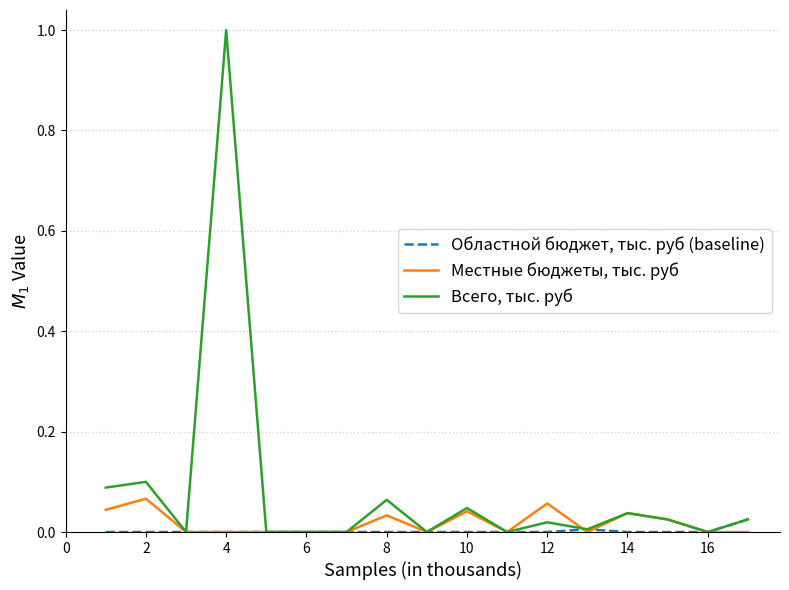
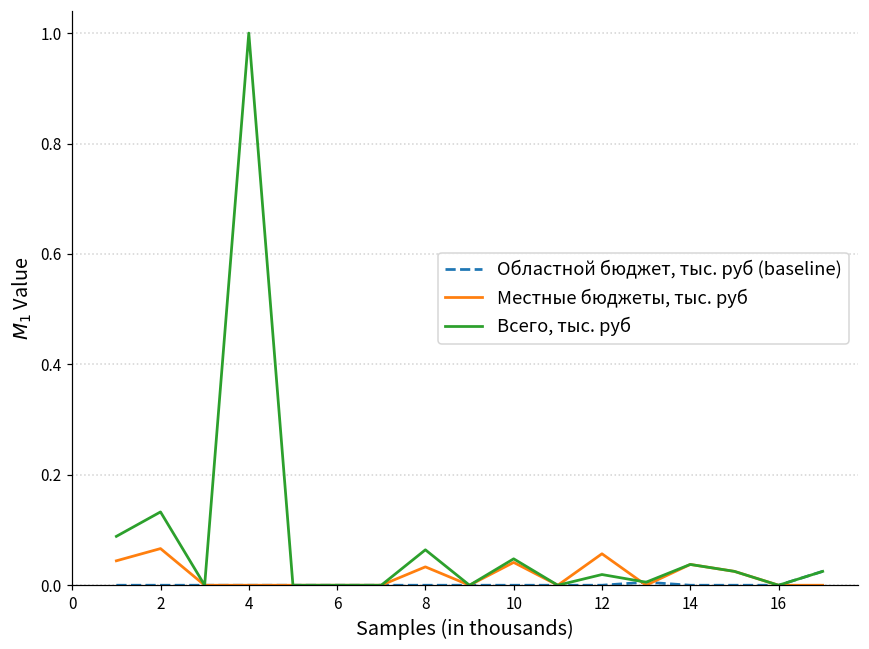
Всего, тыс. руб, 2: 0.10 -> 0.13
